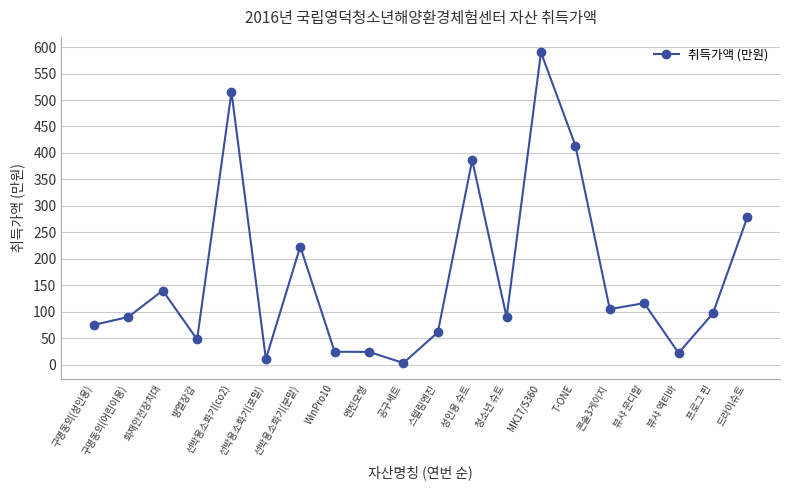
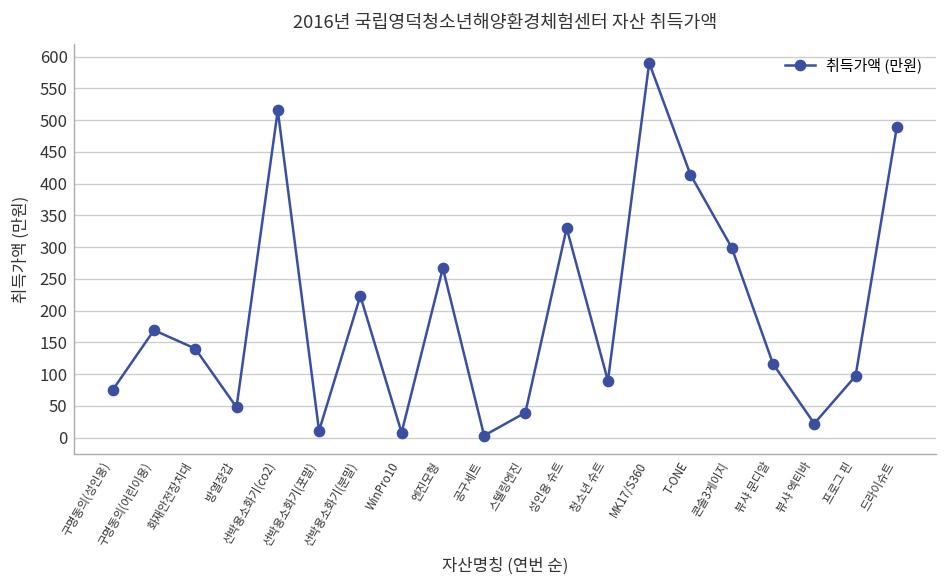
구명동의(어린이용): 90 -> 170
WinPro10: 20 -> 10
엔진모형: 20 -> 270
스텔링엔진: 60 -> 40
성인용 슈트: 390 -> 330
콘솔3게이지: 100 -> 300
드라이슈트: 280 -> 490
